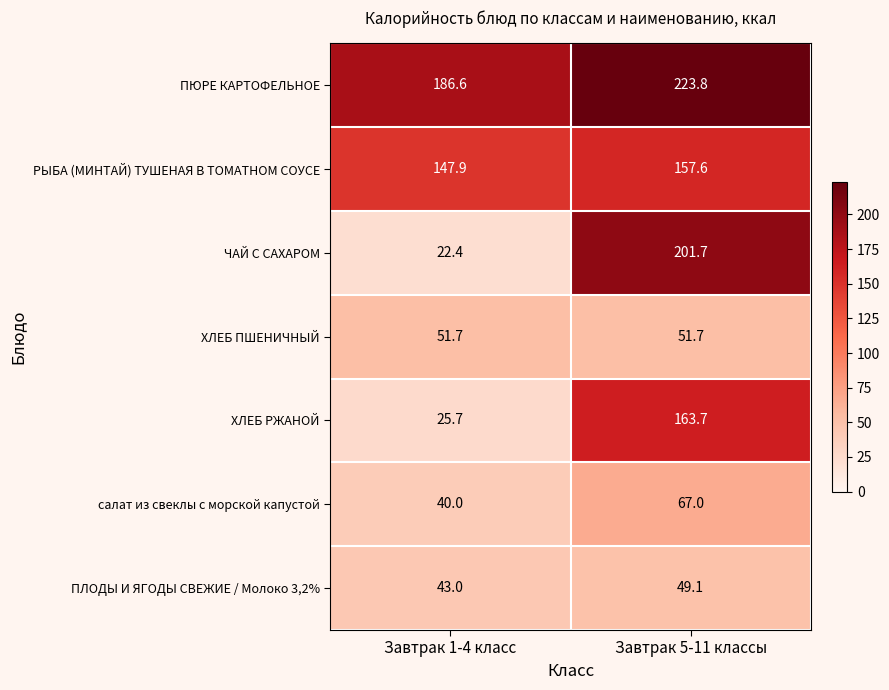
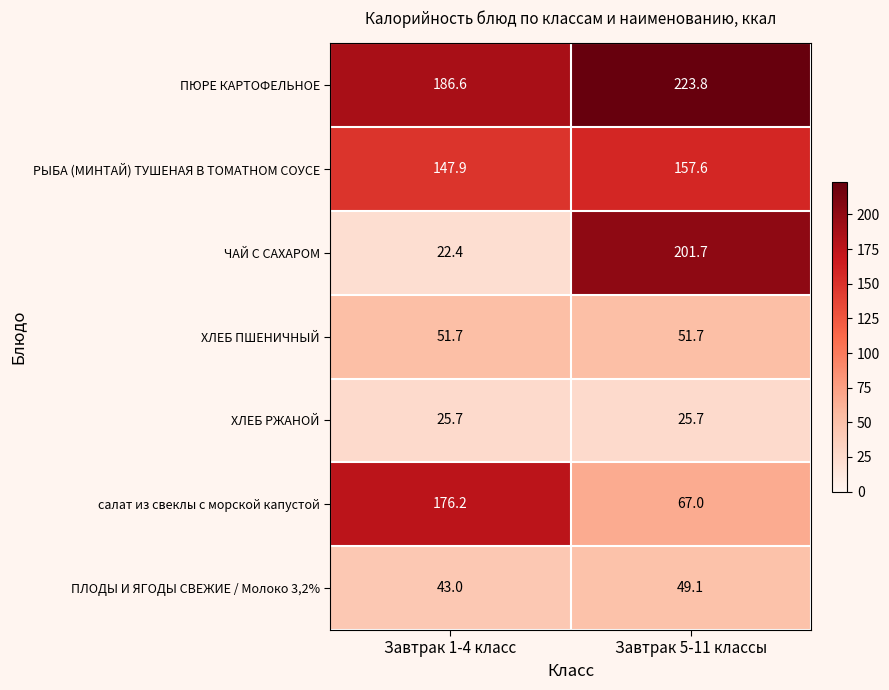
ХЛЕБ РЖАНОЙ, Завтрак 5-11 классы: 163.7 -> 25.7
салат из свеклы с морской капустой, Завтрак 1-4 класс: 40.0 -> 176.2
